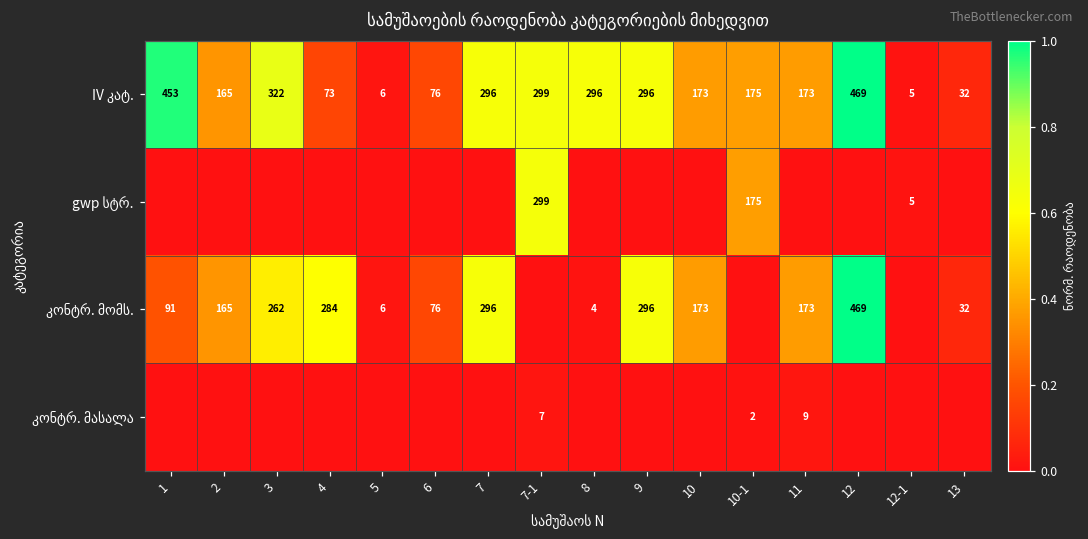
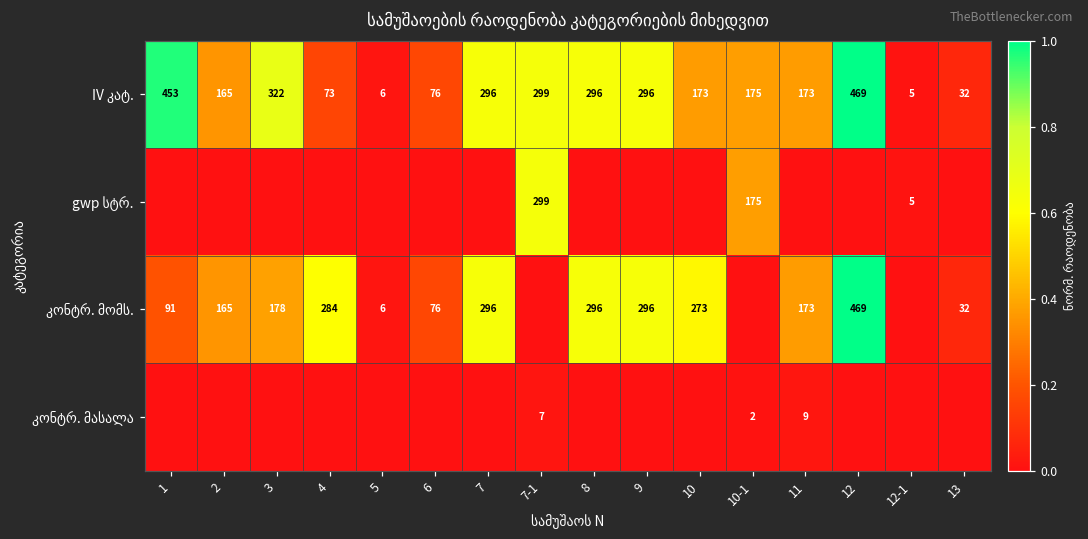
კონტრ. მომს., 3: 262 -> 178
კონტრ. მომს., 8: 4 -> 296
კონტრ. მომს., 10: 173 -> 273
